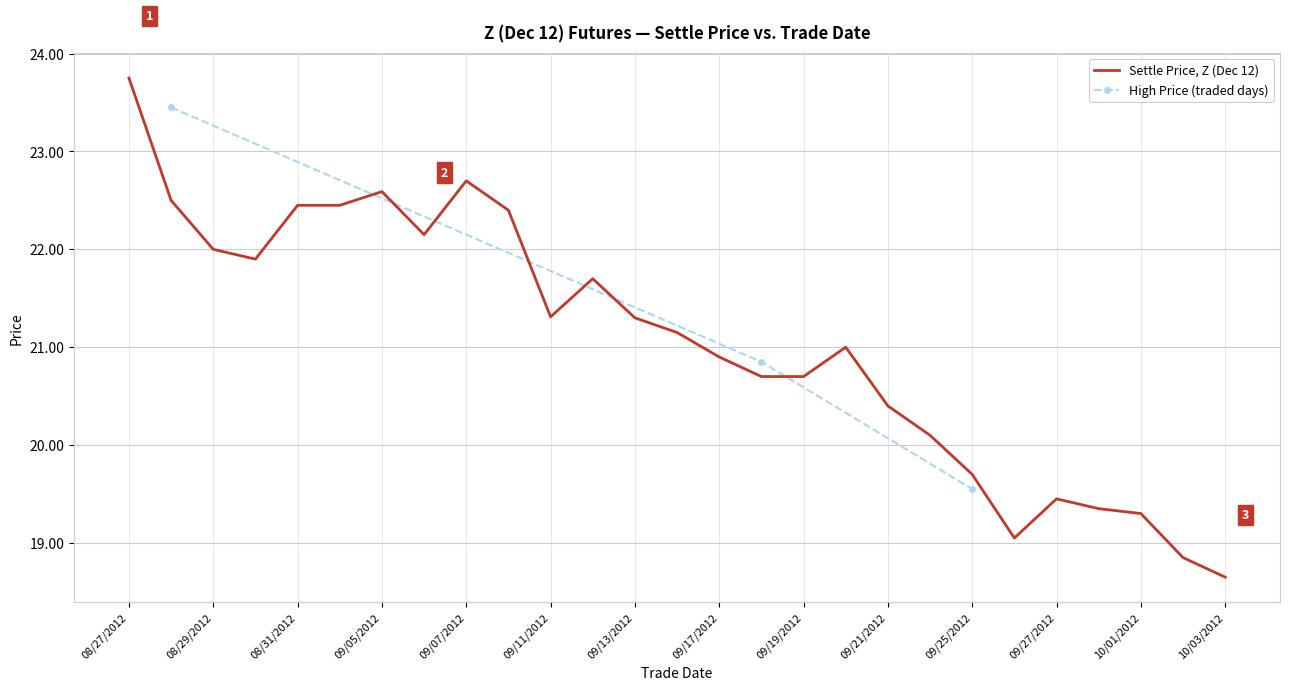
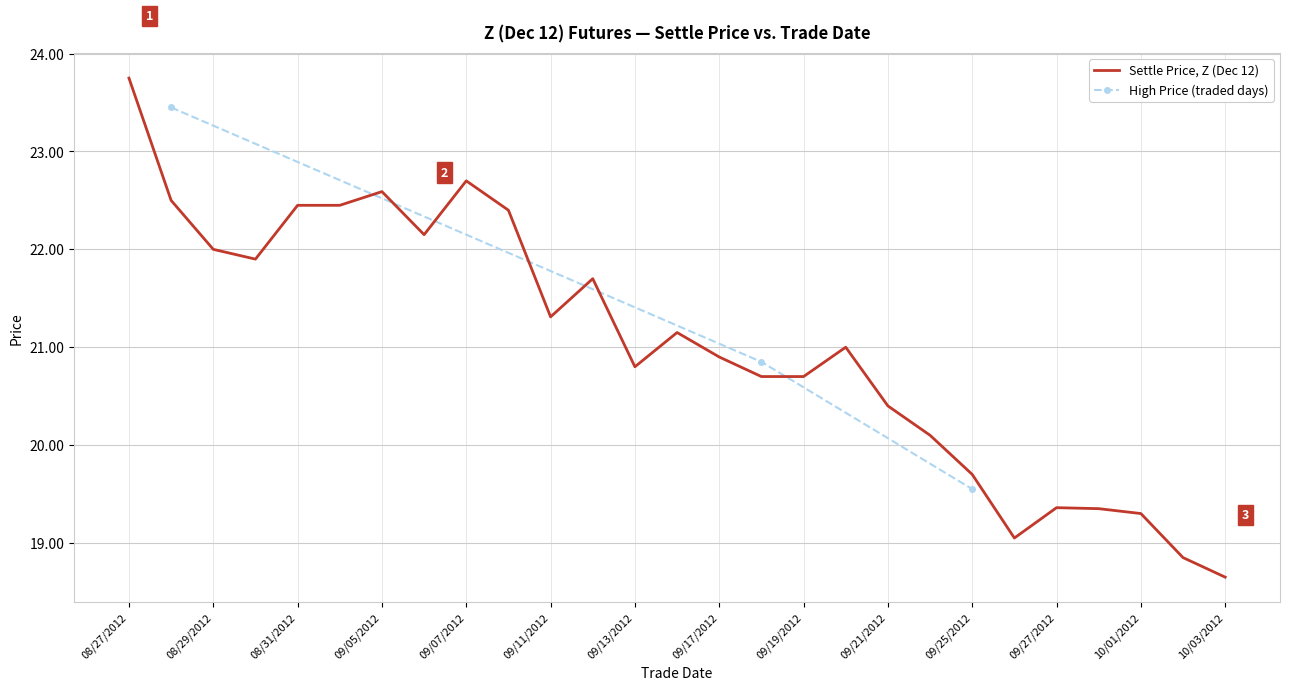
Settle Price, Z (Dec 12), 09/13/2012: 21.3 -> 20.8
Settle Price, Z (Dec 12), 09/27/2012: 19.5 -> 19.4
